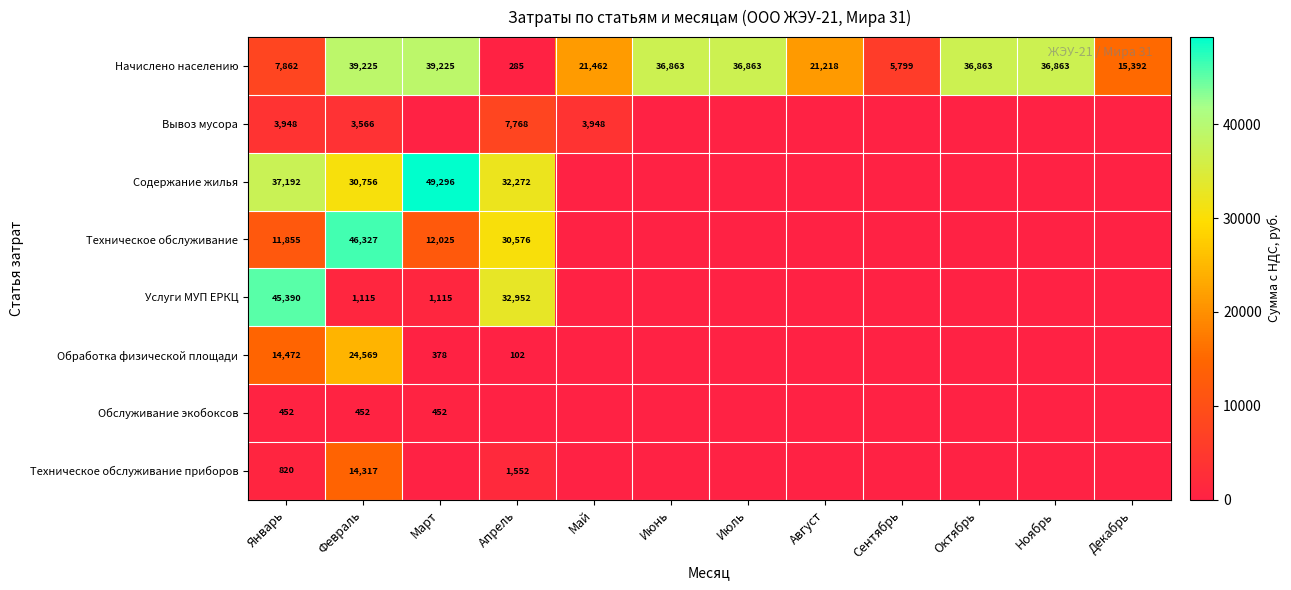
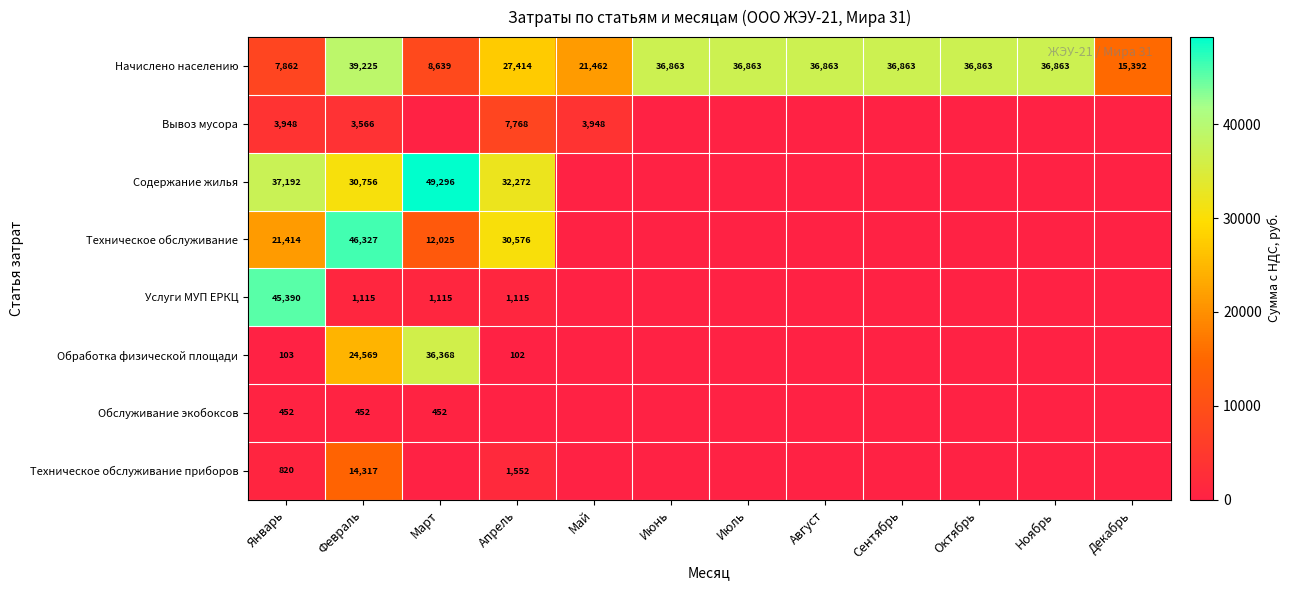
Начислено населению, Март: 39,225 -> 8,639
Начислено населению, Апрель: 285 -> 27,414
Начислено населению, Август: 21,218 -> 36,863
Начислено населению, Сентябрь: 5,799 -> 36,863
Техническое обслуживание, Январь: 11,855 -> 21,414
Услуги МУП ЕРКЦ, Апрель: 32,952 -> 1,115
Обработка физической площади, Январь: 14,472 -> 103
Обработка физической площади, Март: 378 -> 36,368
